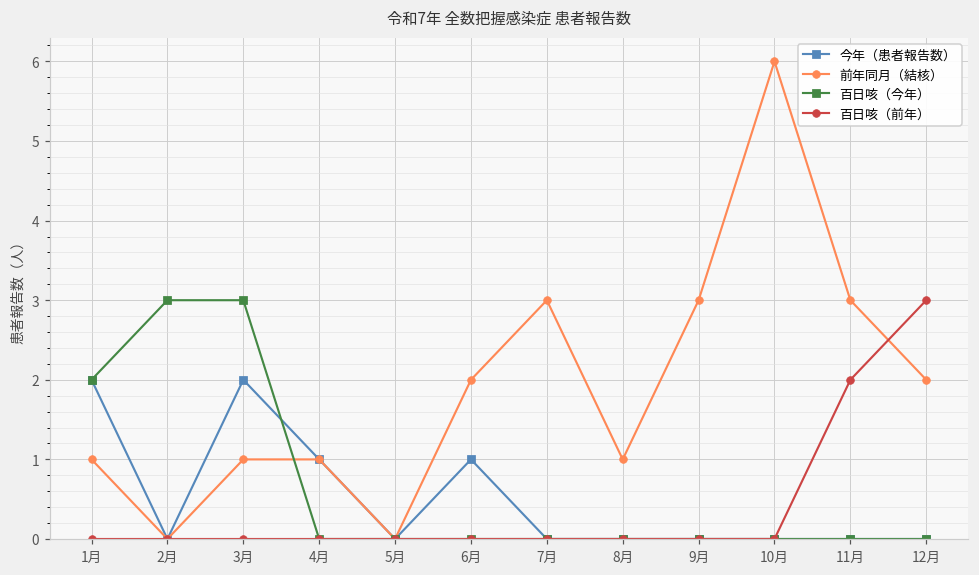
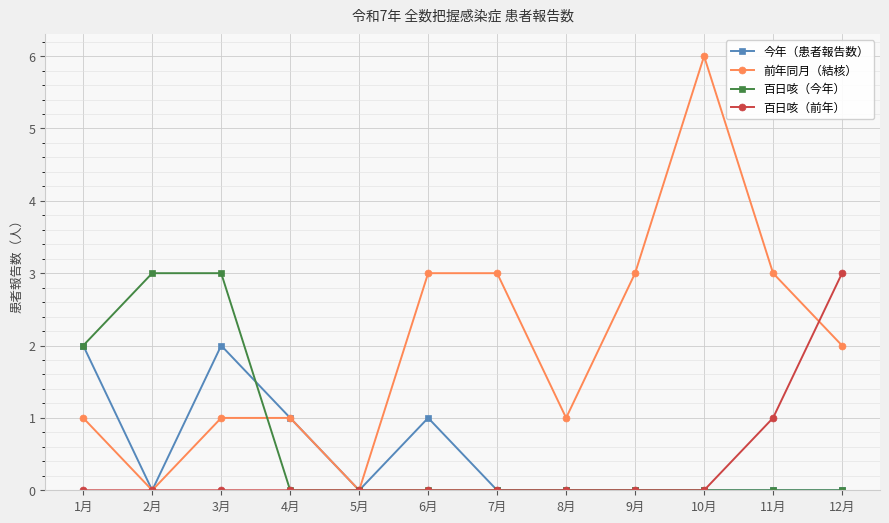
前年同月（結核）, 6月: 2 -> 3
百日咳（前年）, 11月: 2 -> 1
